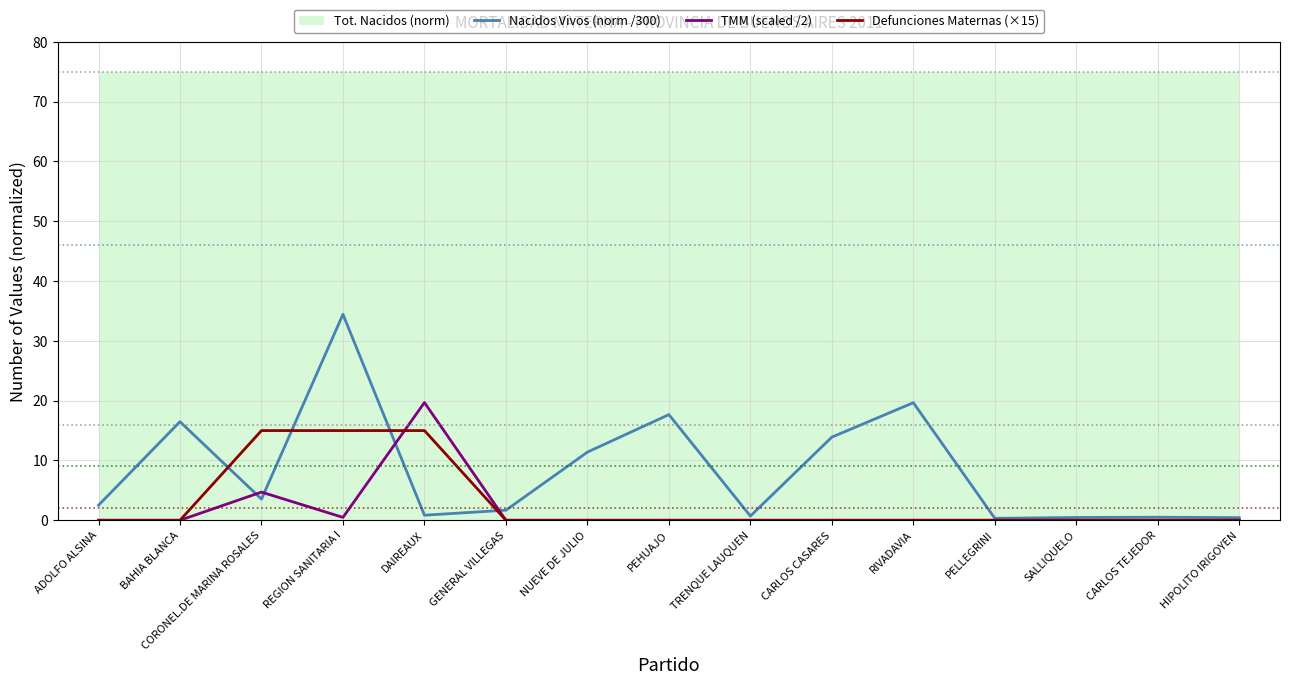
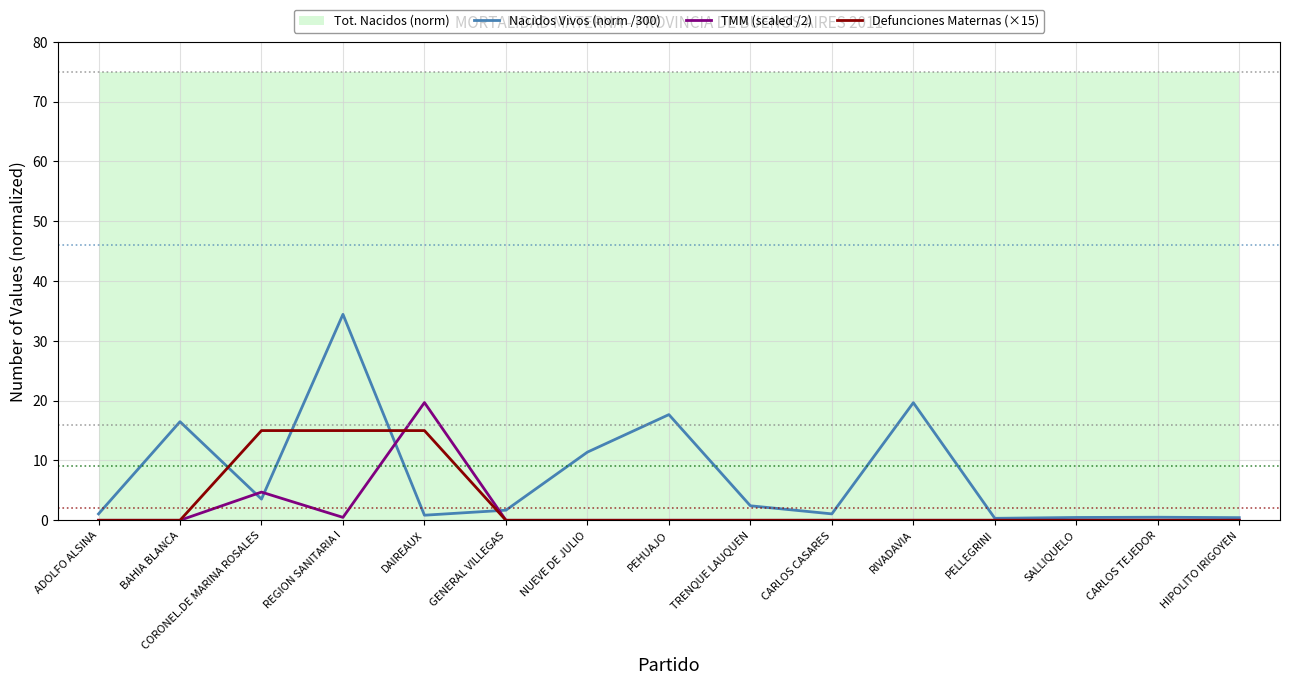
Nacidos Vivos (norm /300), ADOLFO ALSINA: 3 -> 1
Nacidos Vivos (norm /300), TRENQUE LAUQUEN: 1 -> 2
Nacidos Vivos (norm /300), CARLOS CASARES: 14 -> 1
